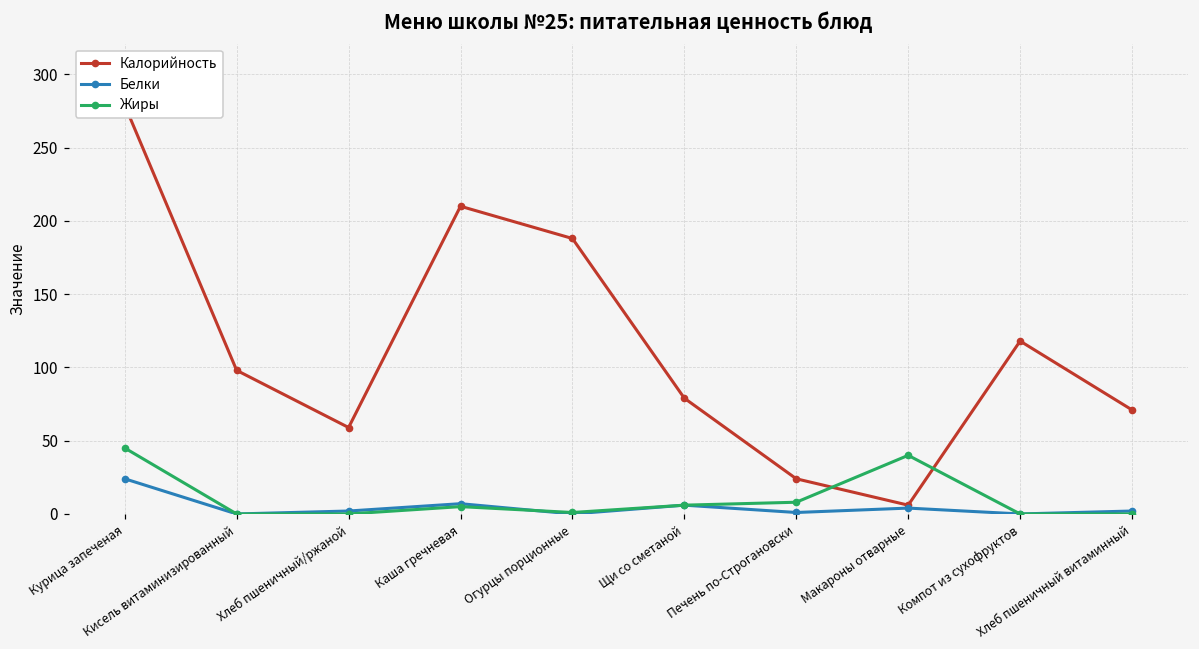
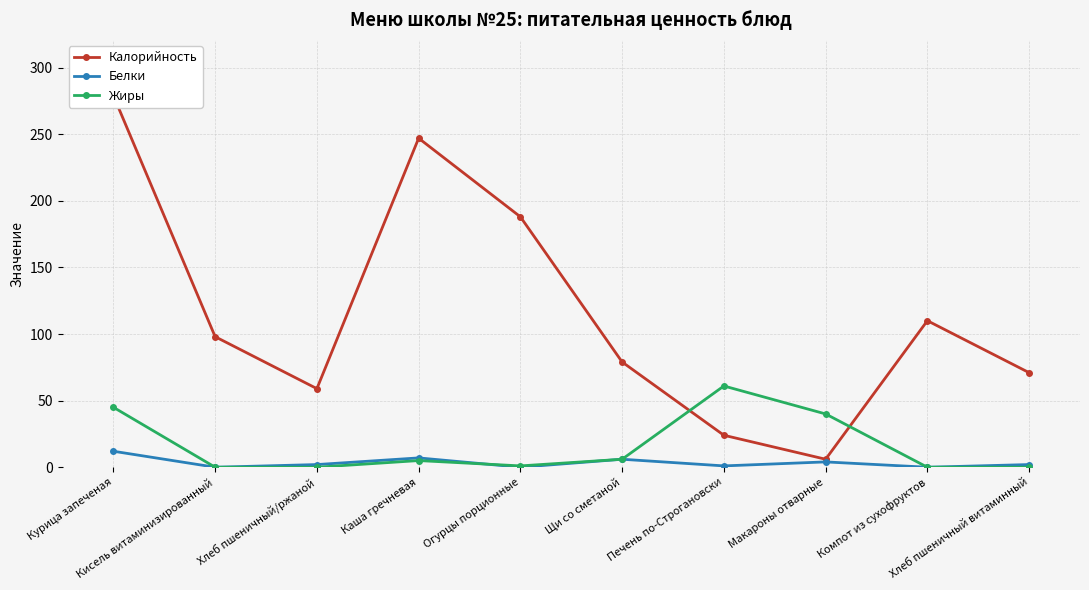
Белки, Курица запеченая: 24 -> 12
Калорийность, Каша гречневая: 210 -> 247
Жиры, Печень по-Строгановски: 8 -> 61
Калорийность, Компот из сухофруктов: 118 -> 110
